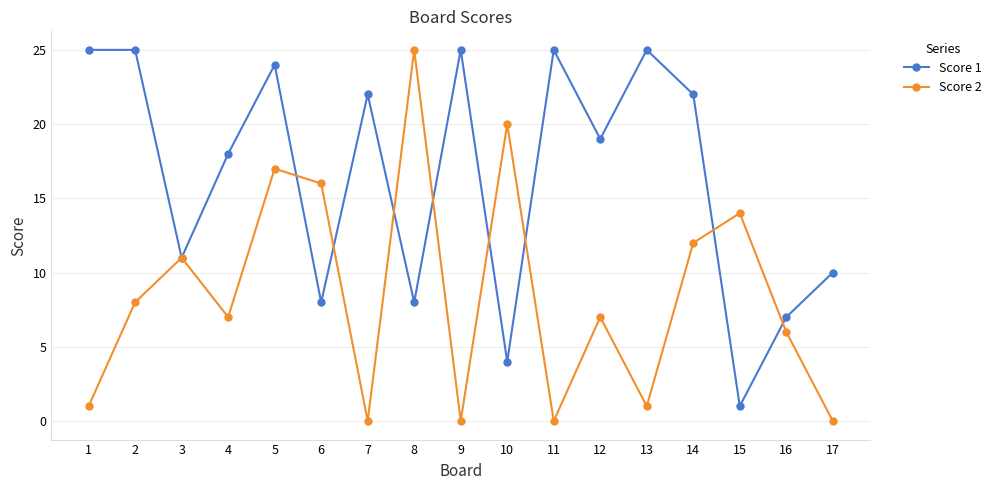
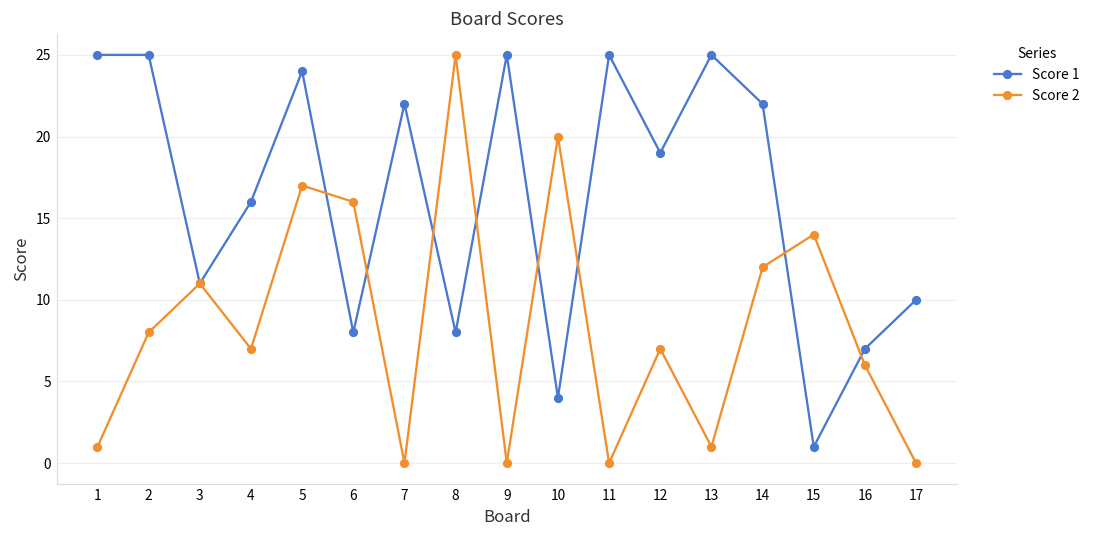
Score 1, 4: 18 -> 16
